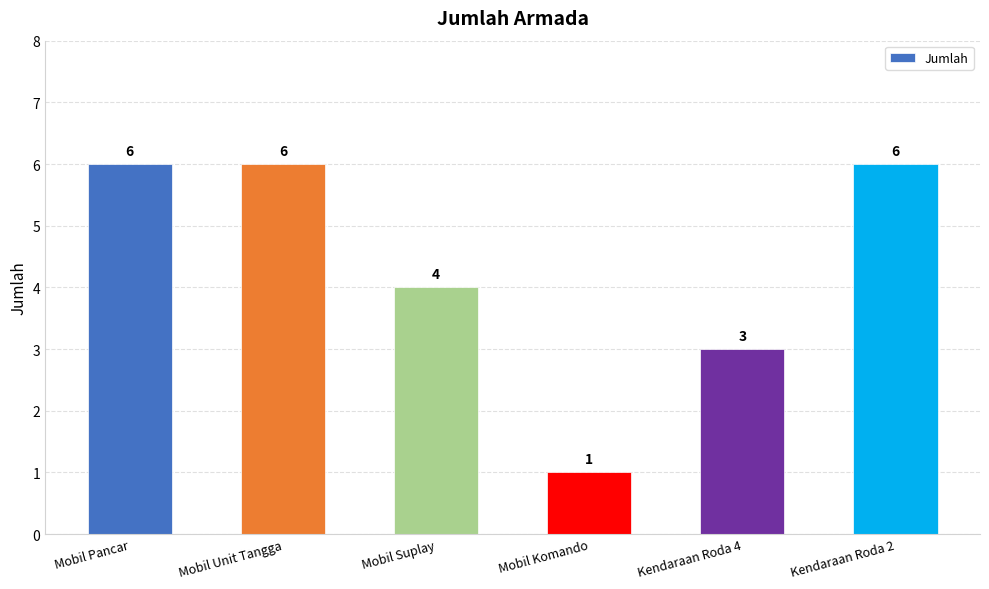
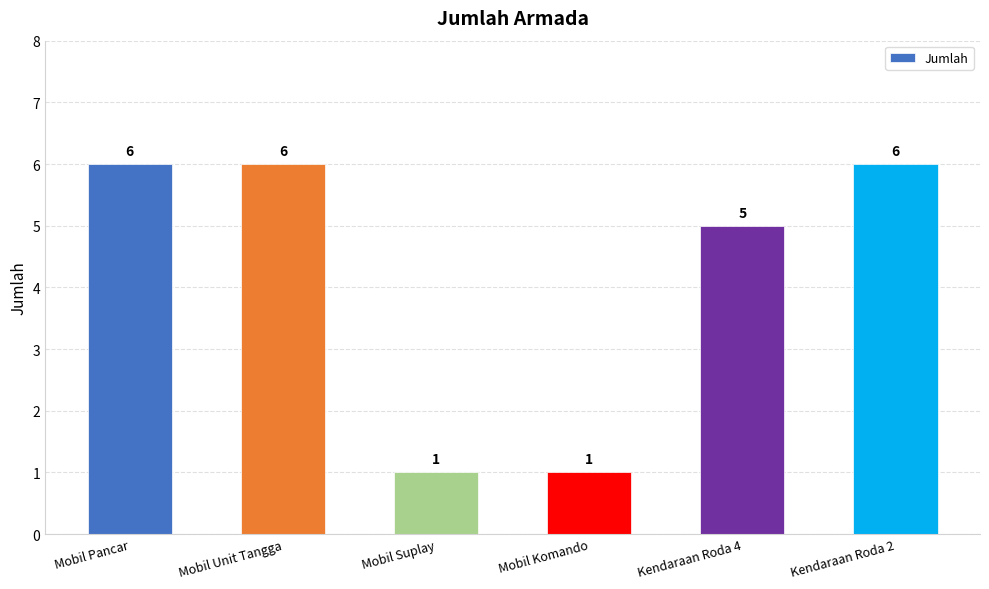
Mobil Suplay: 4 -> 1
Kendaraan Roda 4: 3 -> 5
